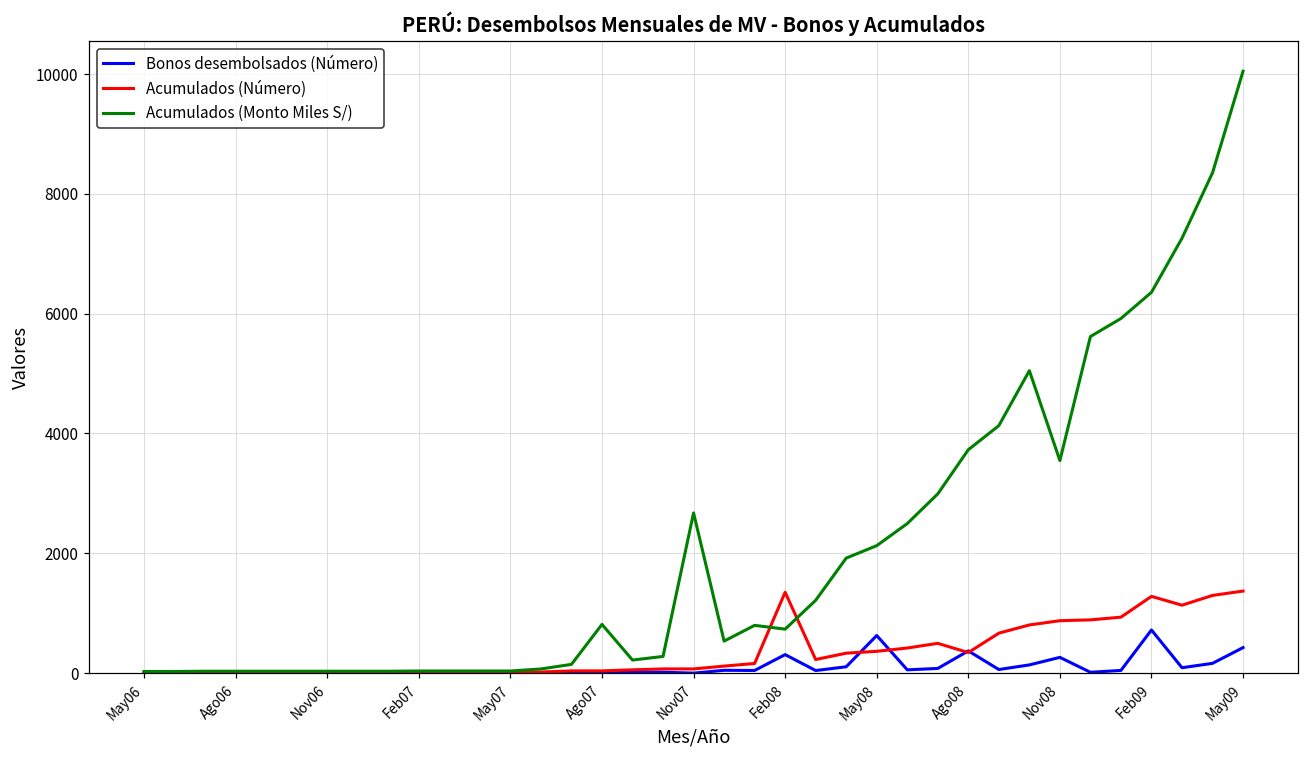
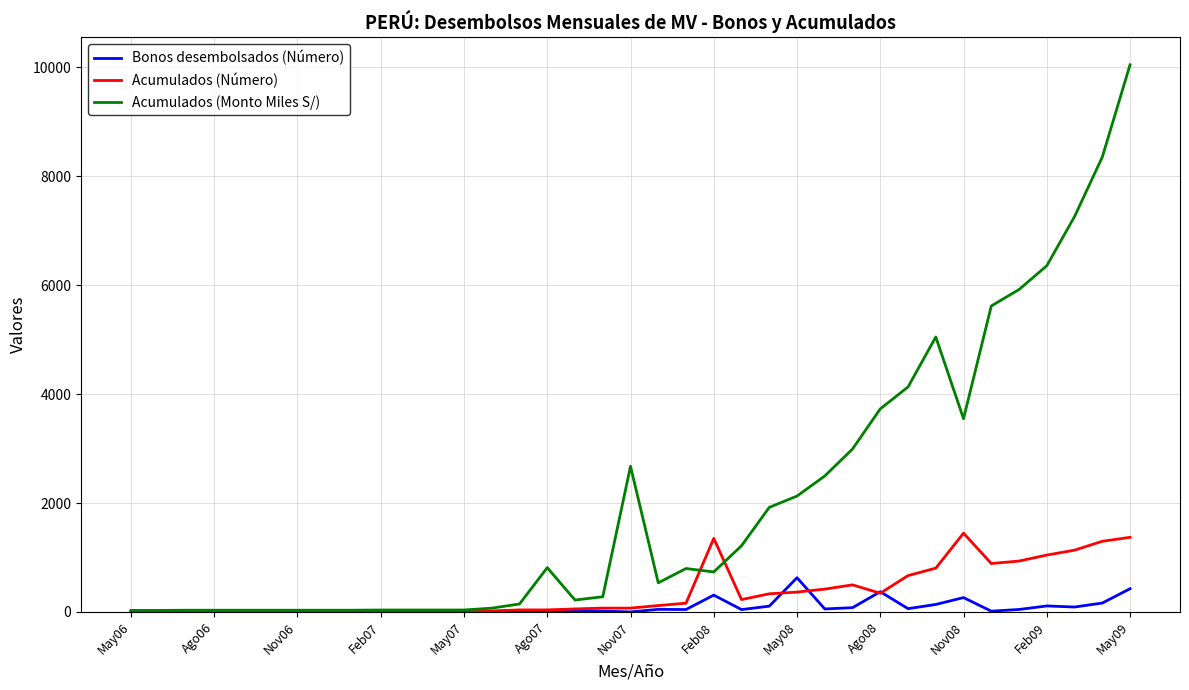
Acumulados (Número), Nov08: 900 -> 1400
Bonos desembolsados (Número), Feb09: 700 -> 100
Acumulados (Número), Feb09: 1300 -> 1000
